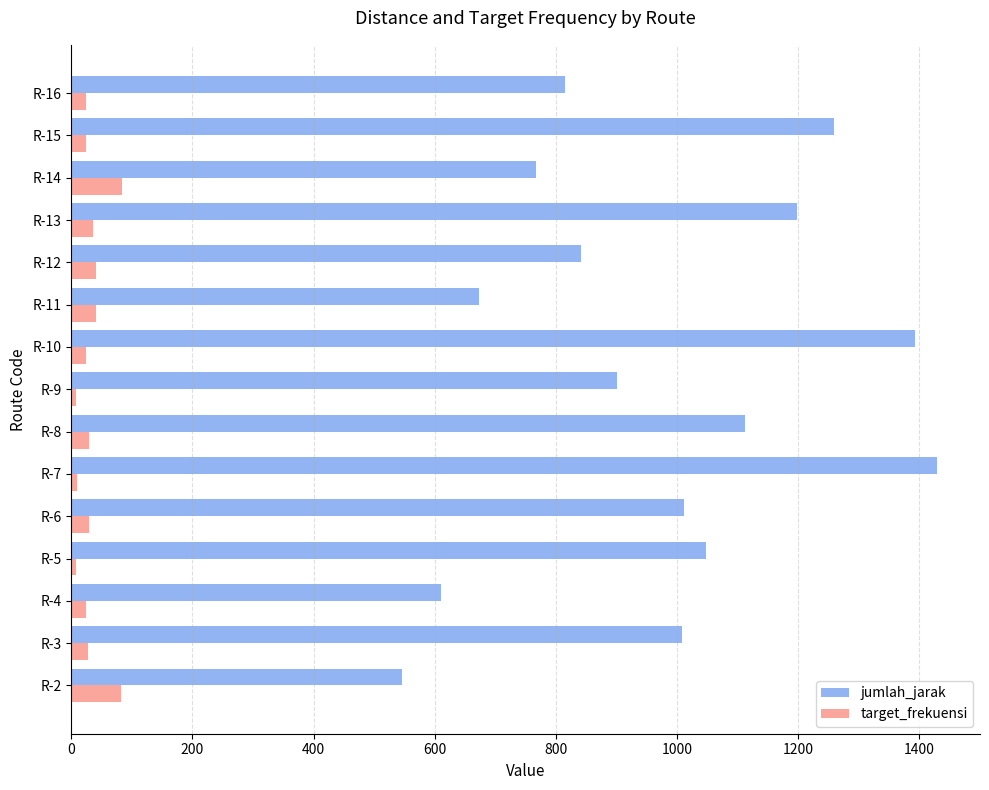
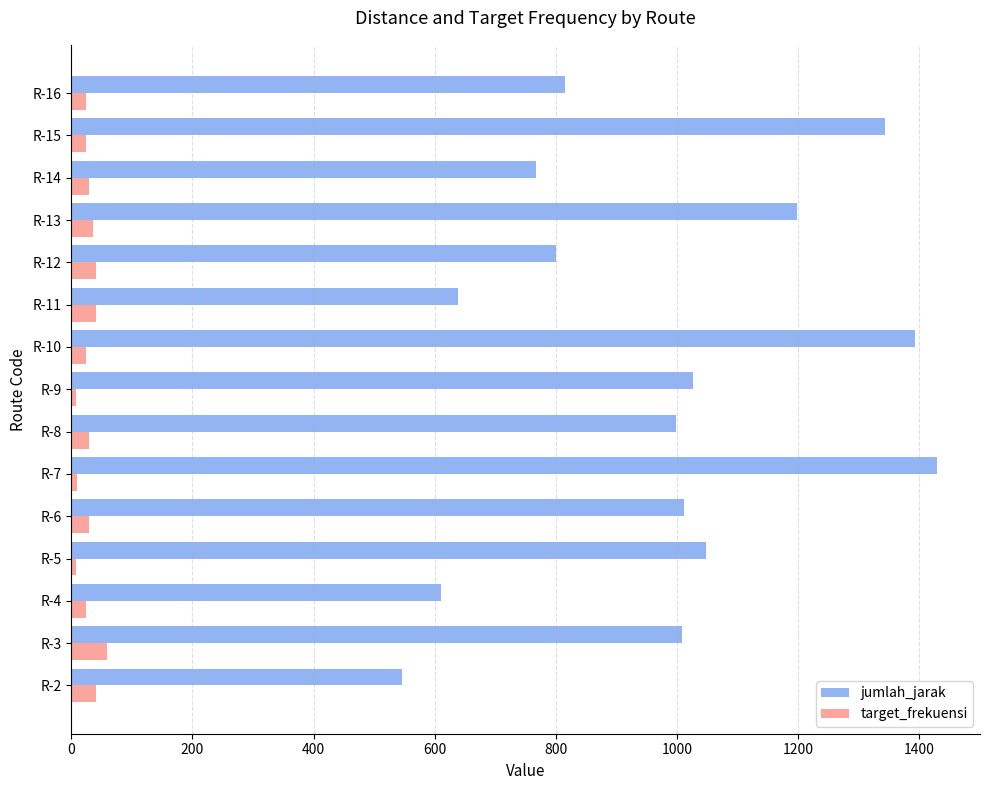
jumlah_jarak, R-15: 1260 -> 1340
target_frekuensi, R-14: 80 -> 30
jumlah_jarak, R-12: 840 -> 800
jumlah_jarak, R-11: 670 -> 640
jumlah_jarak, R-9: 900 -> 1030
jumlah_jarak, R-8: 1110 -> 1000
target_frekuensi, R-3: 30 -> 60
target_frekuensi, R-2: 80 -> 40
